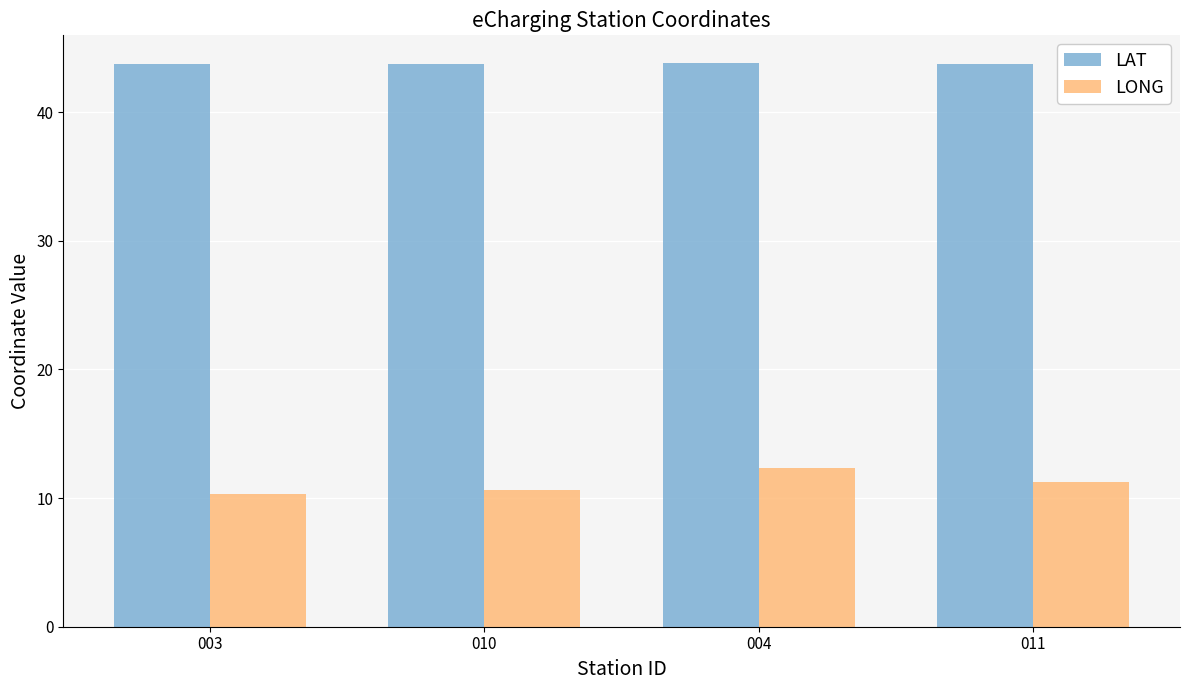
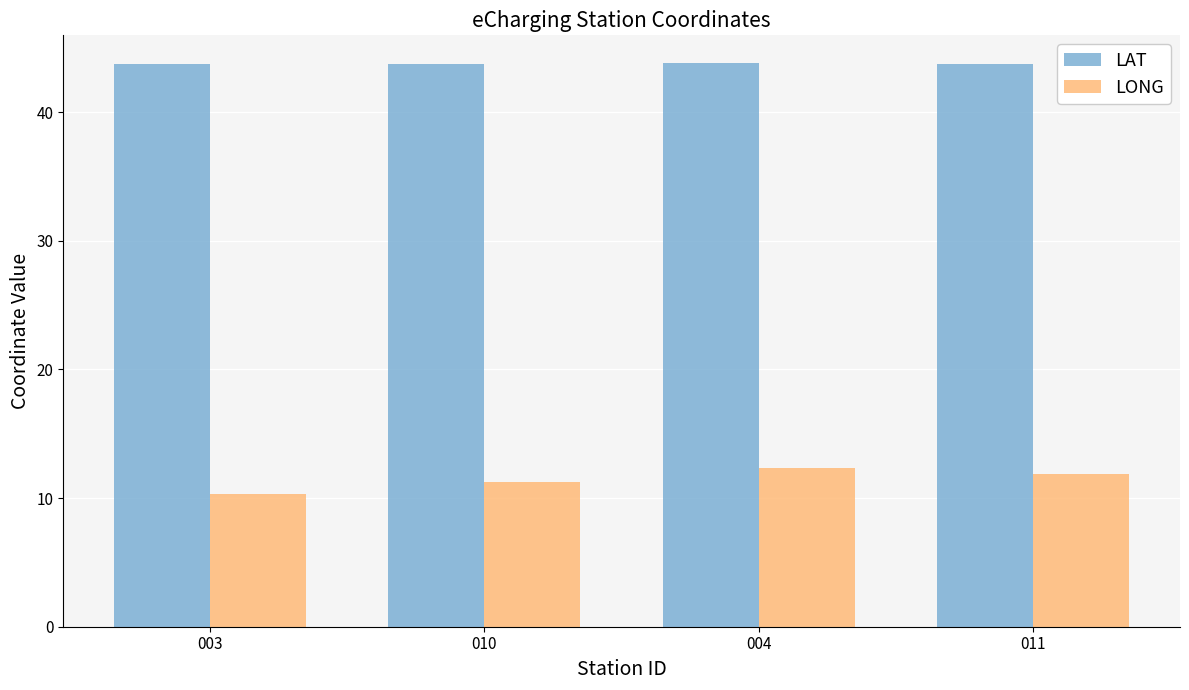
LONG, 010: 10.6 -> 11.3
LONG, 011: 11.3 -> 11.9
